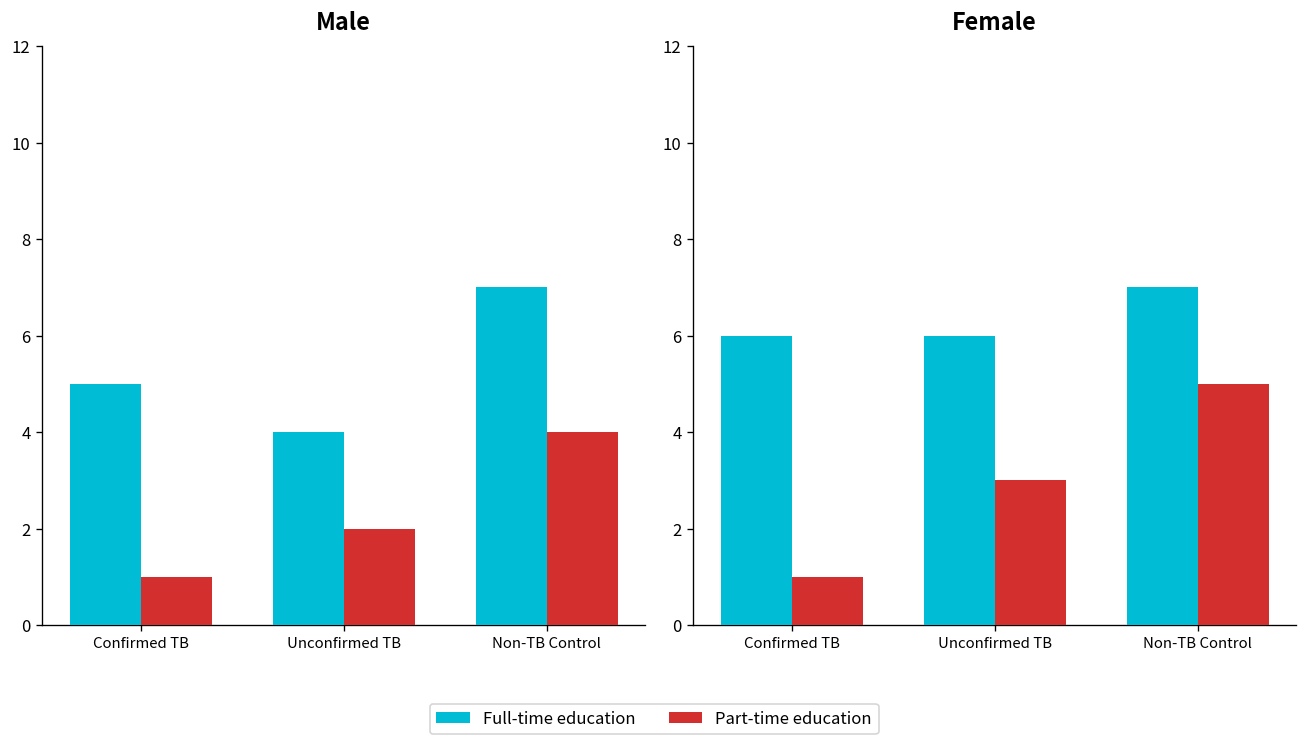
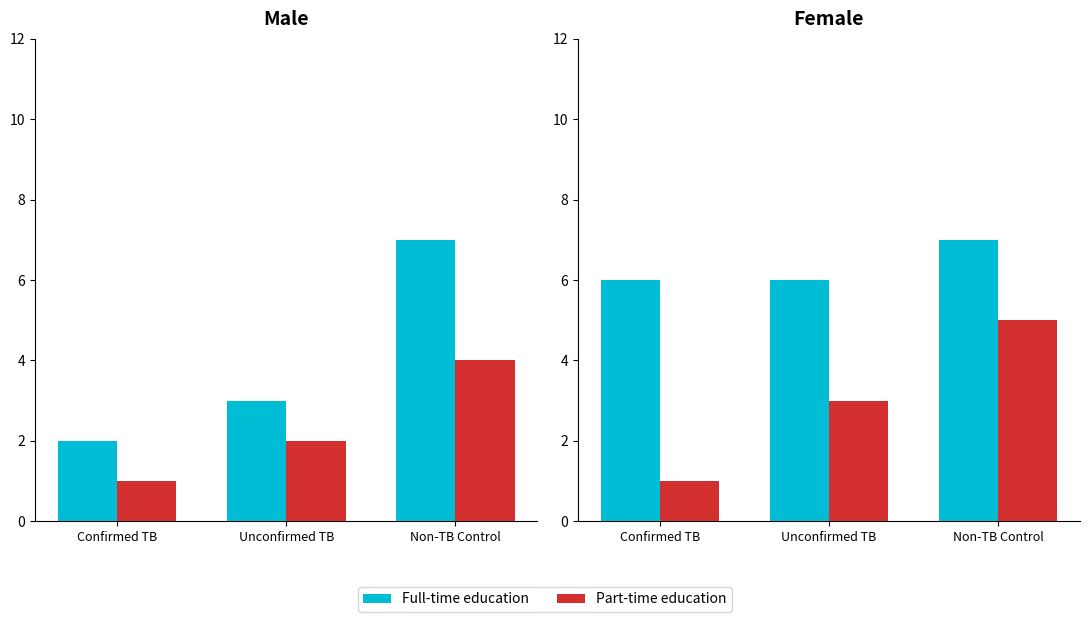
Male, Full-time education, Confirmed TB: 5 -> 2
Male, Full-time education, Unconfirmed TB: 4 -> 3
